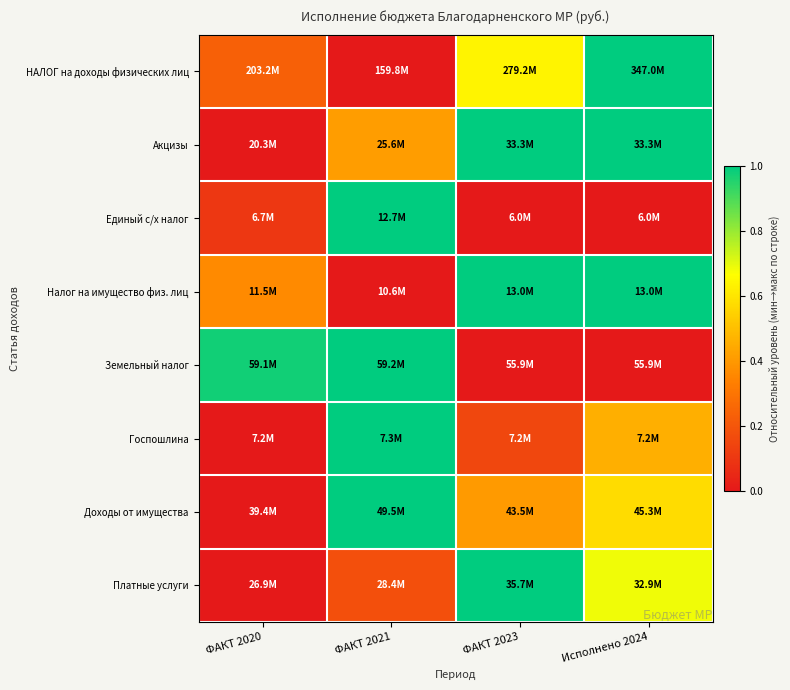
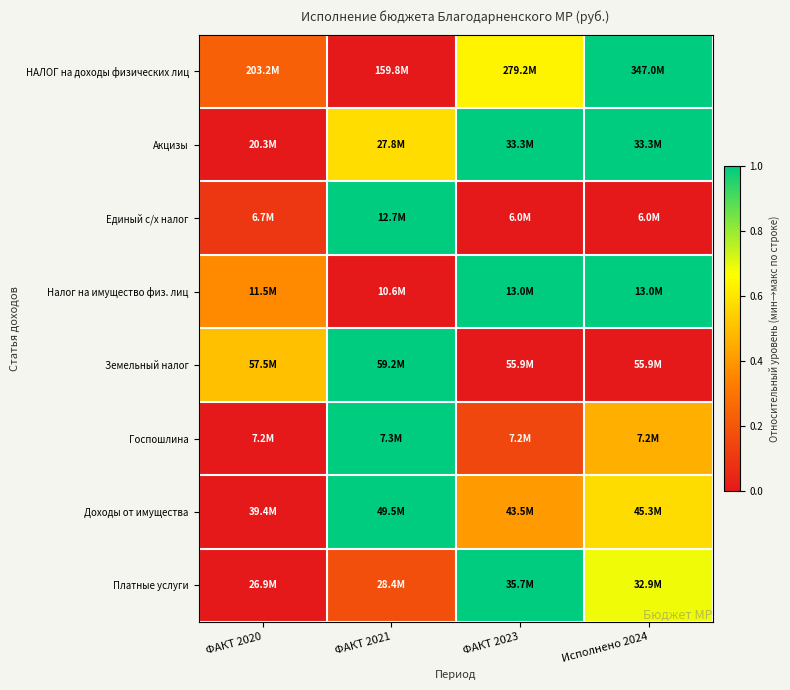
Акцизы, ФАКТ 2021: 25.6M -> 27.8M
Земельный налог, ФАКТ 2020: 59.1M -> 57.5M
